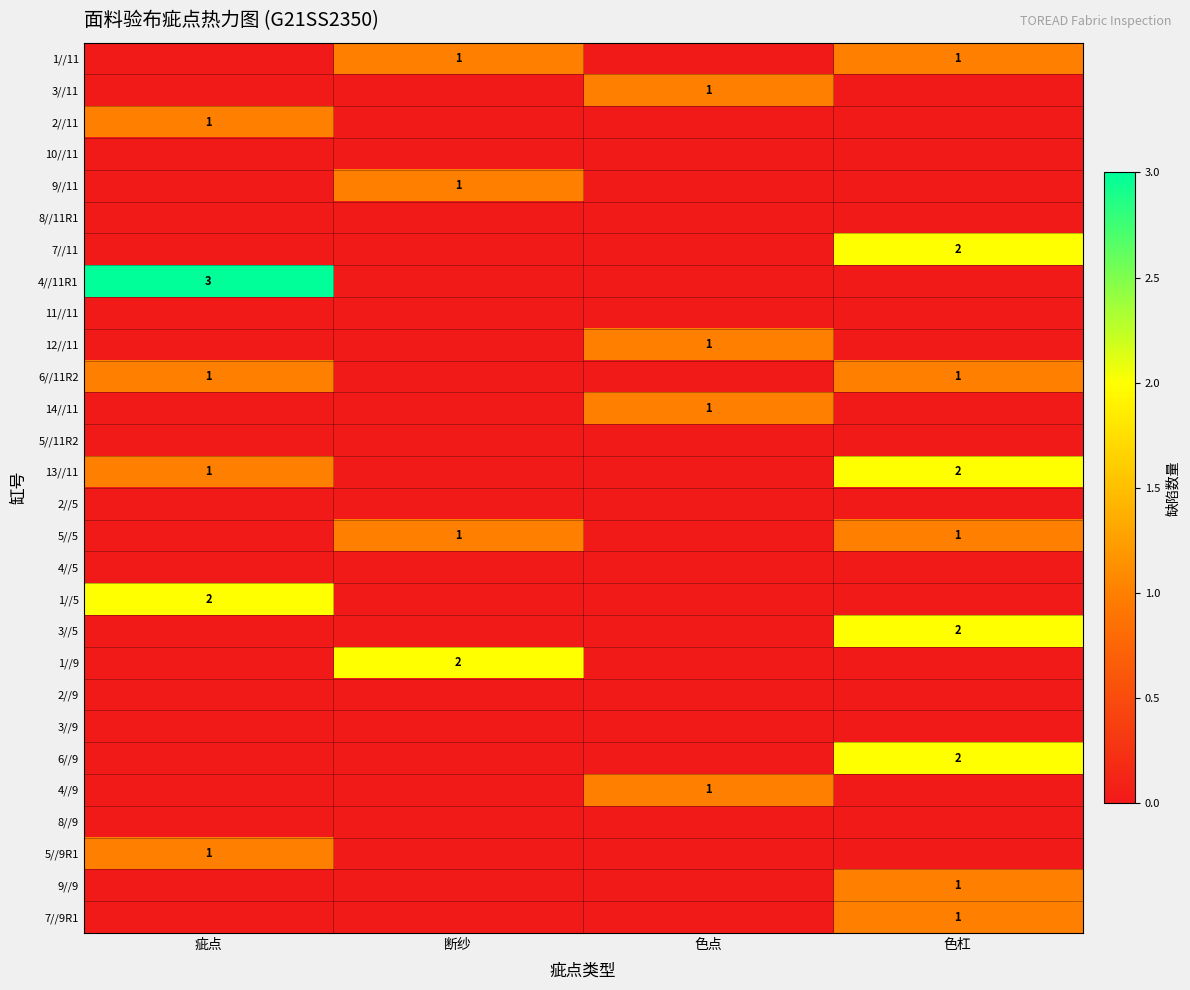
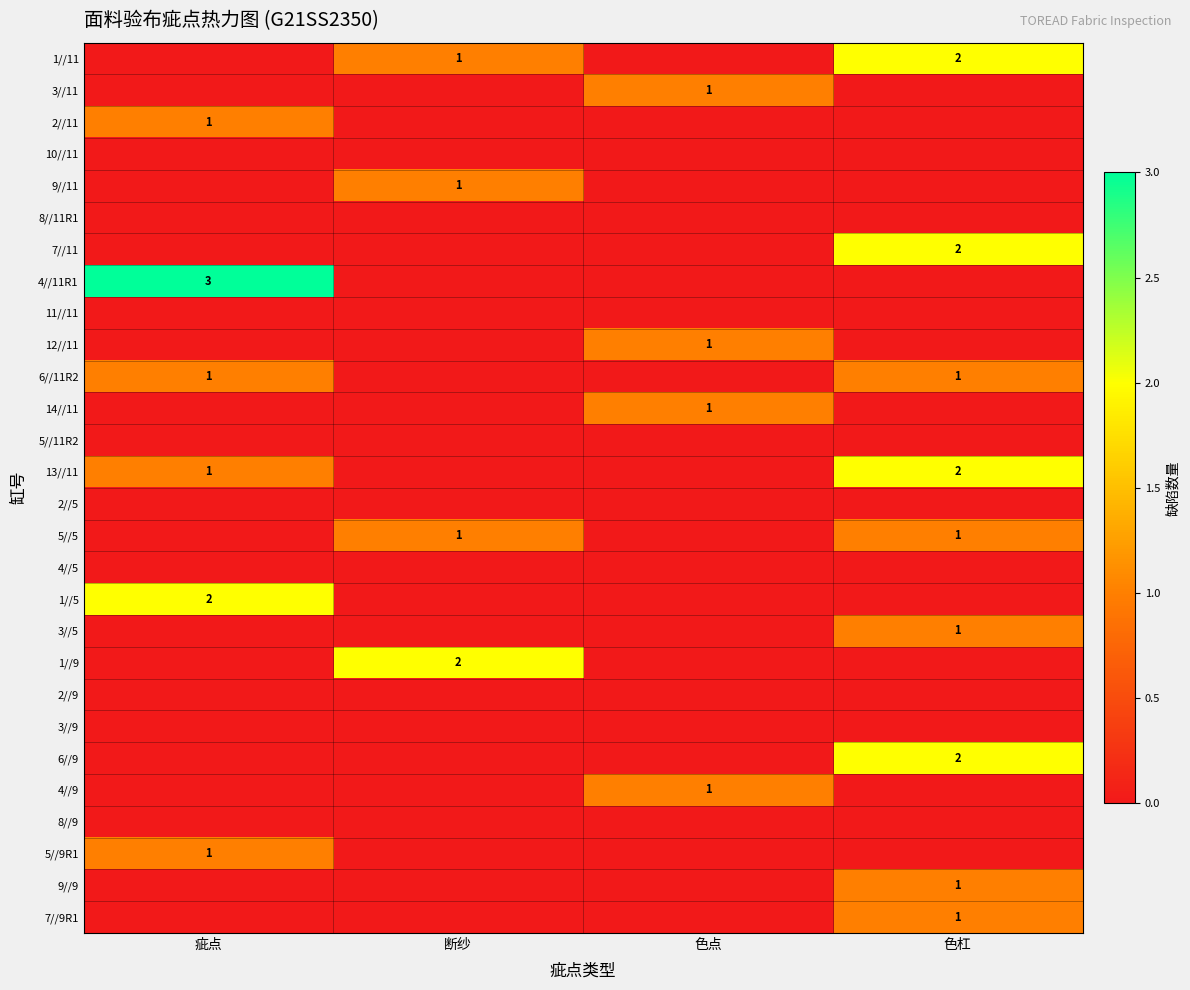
1//11, 色杠: 1 -> 2
3//5, 色杠: 2 -> 1
